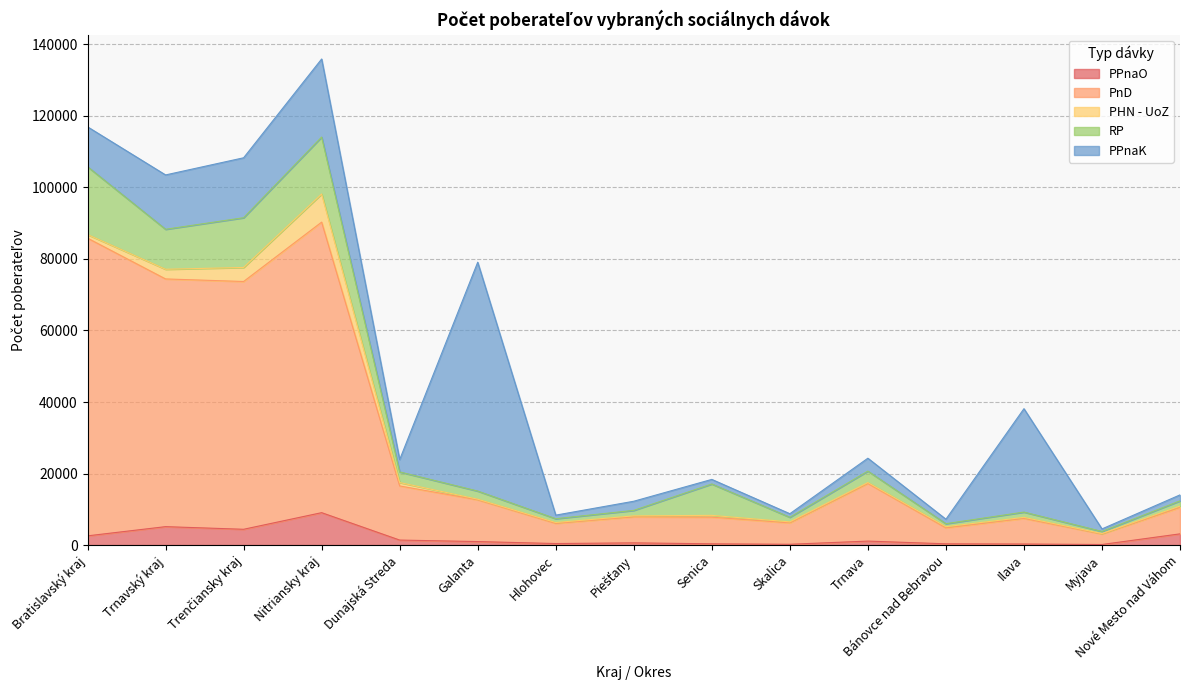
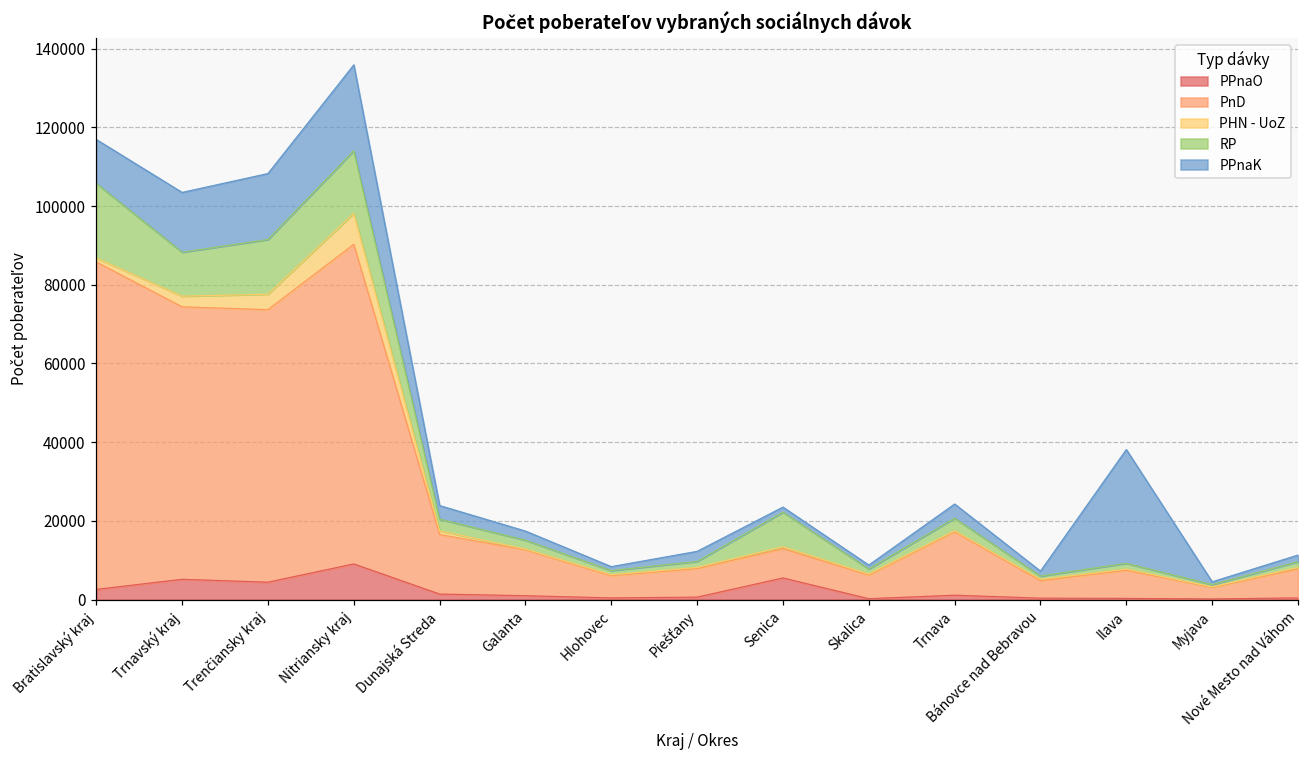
PPnaK, Galanta: 64000 -> 2000
PPnaO, Senica: 0 -> 5000
PPnaO, Nové Mesto nad Váhom: 3000 -> 0
